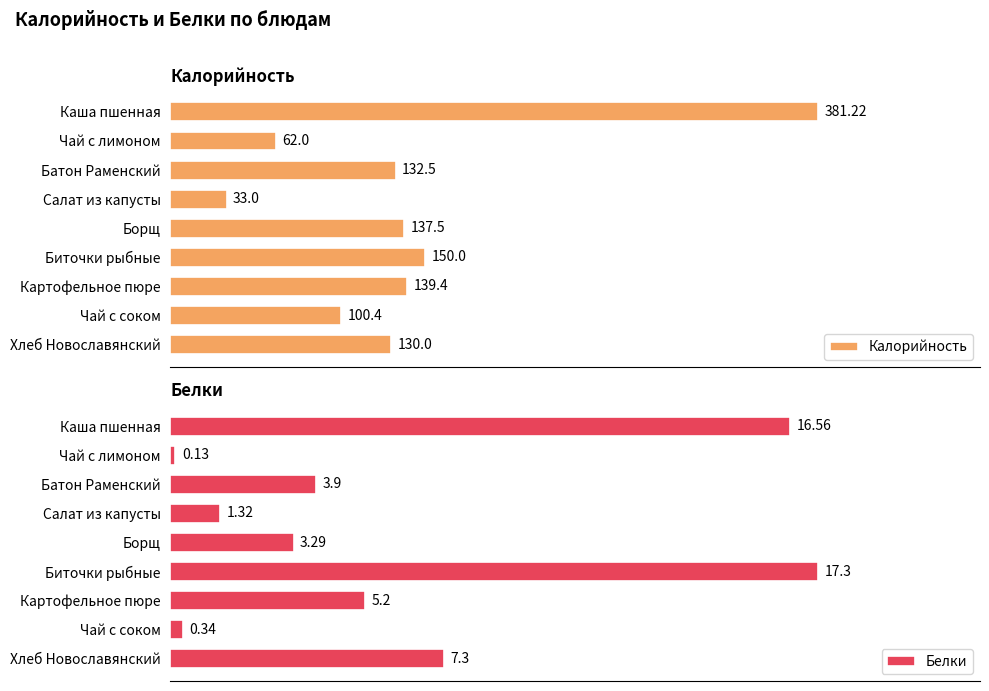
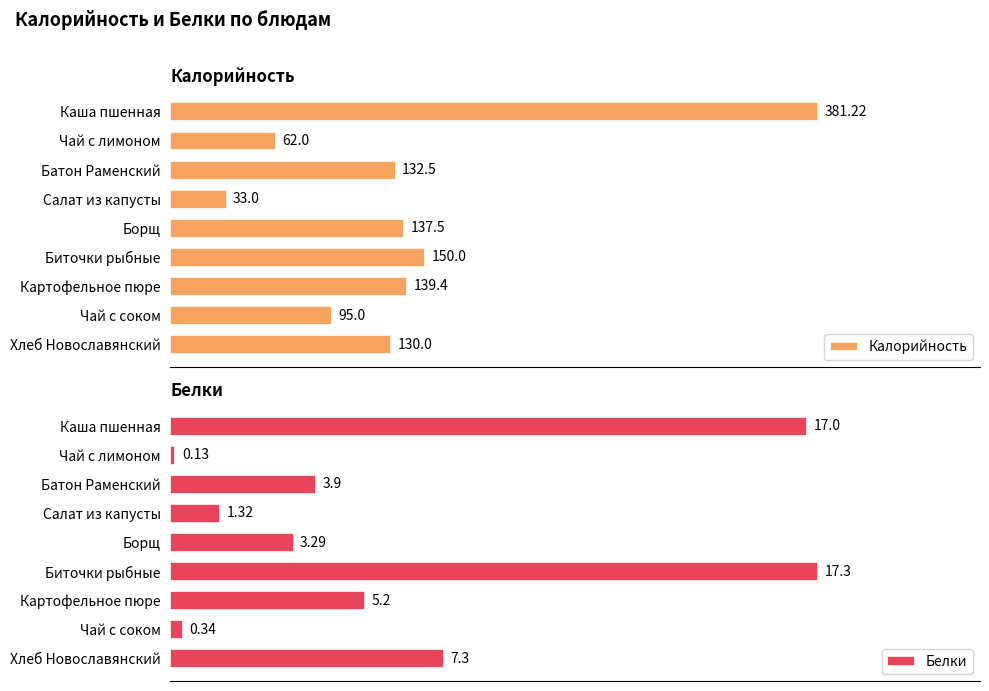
Калорийность, Чай с соком: 100.4 -> 95.0
Белки, Каша пшенная: 16.56 -> 17.0
